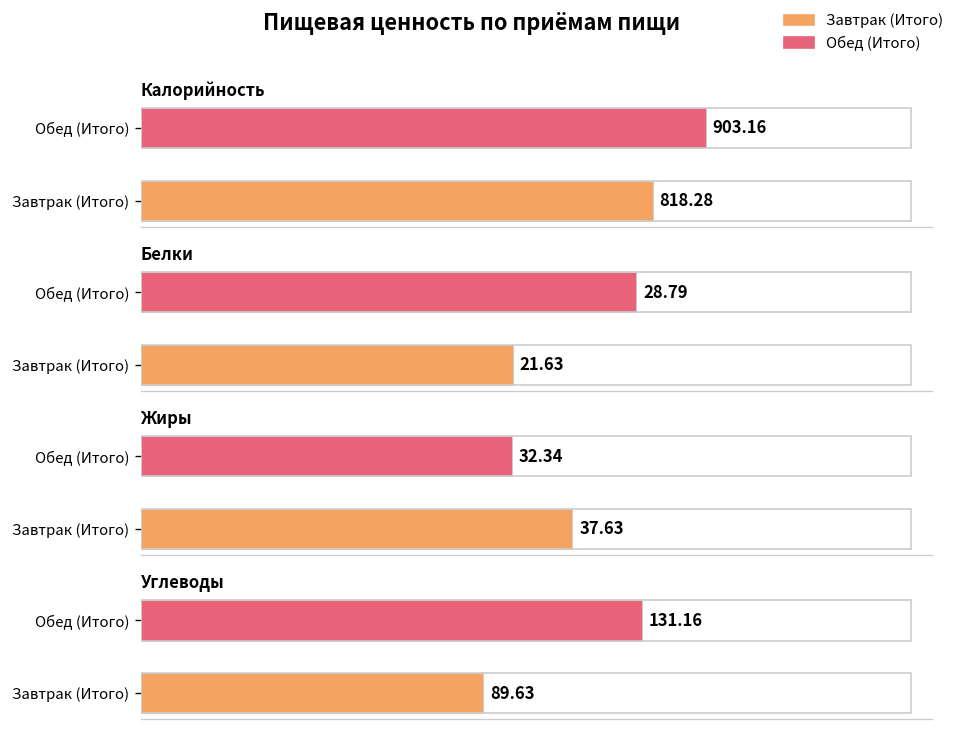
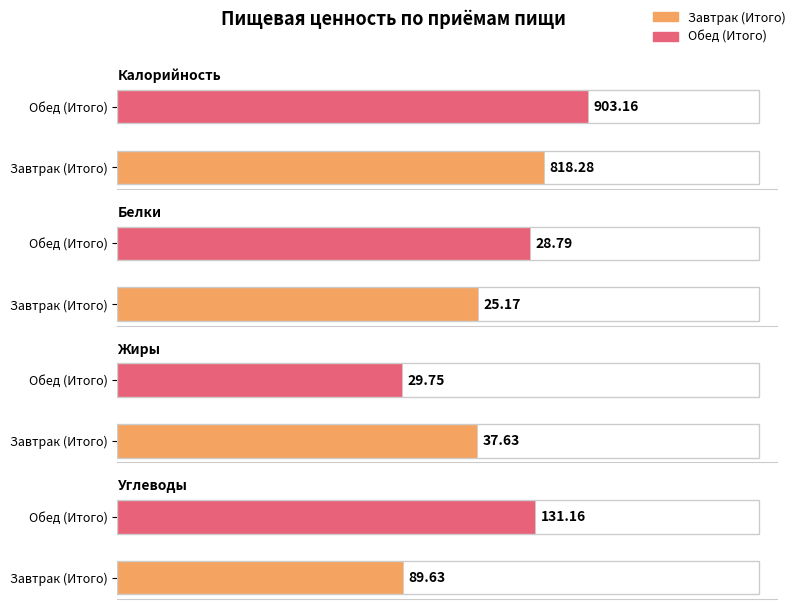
Белки, Завтрак (Итого): 21.63 -> 25.17
Жиры, Обед (Итого): 32.34 -> 29.75
